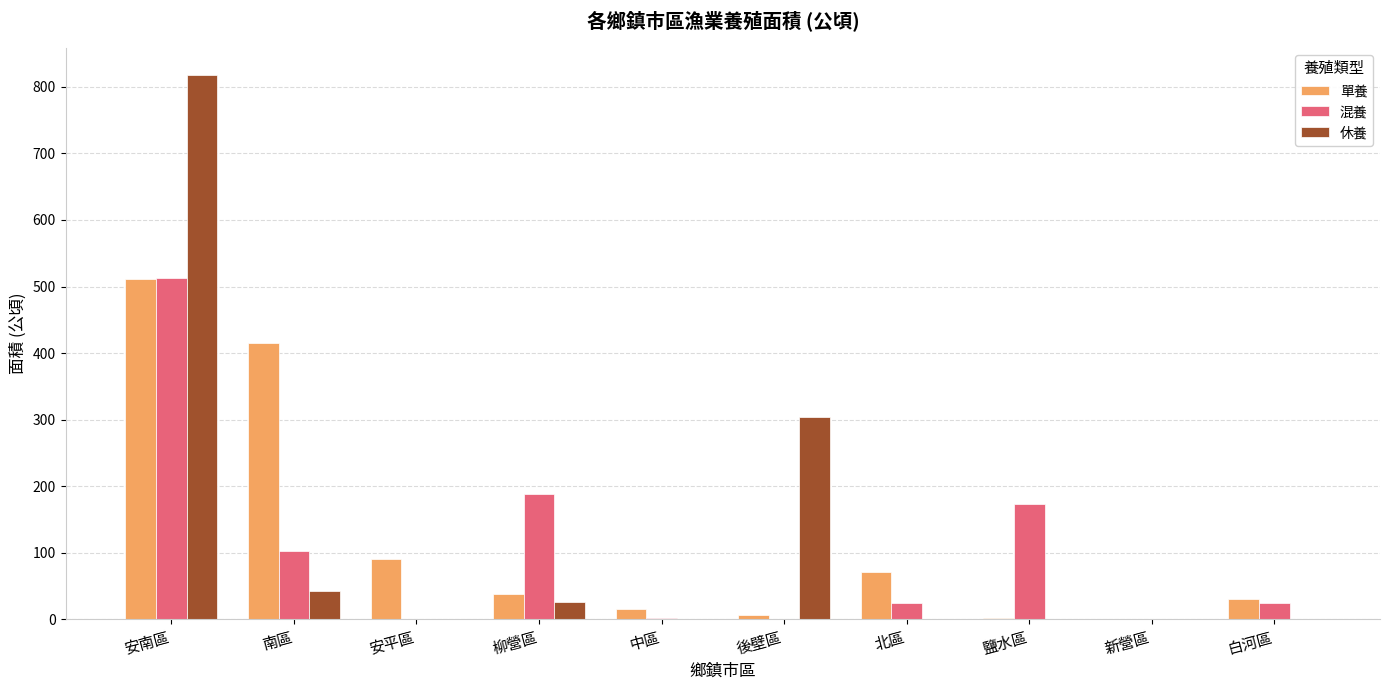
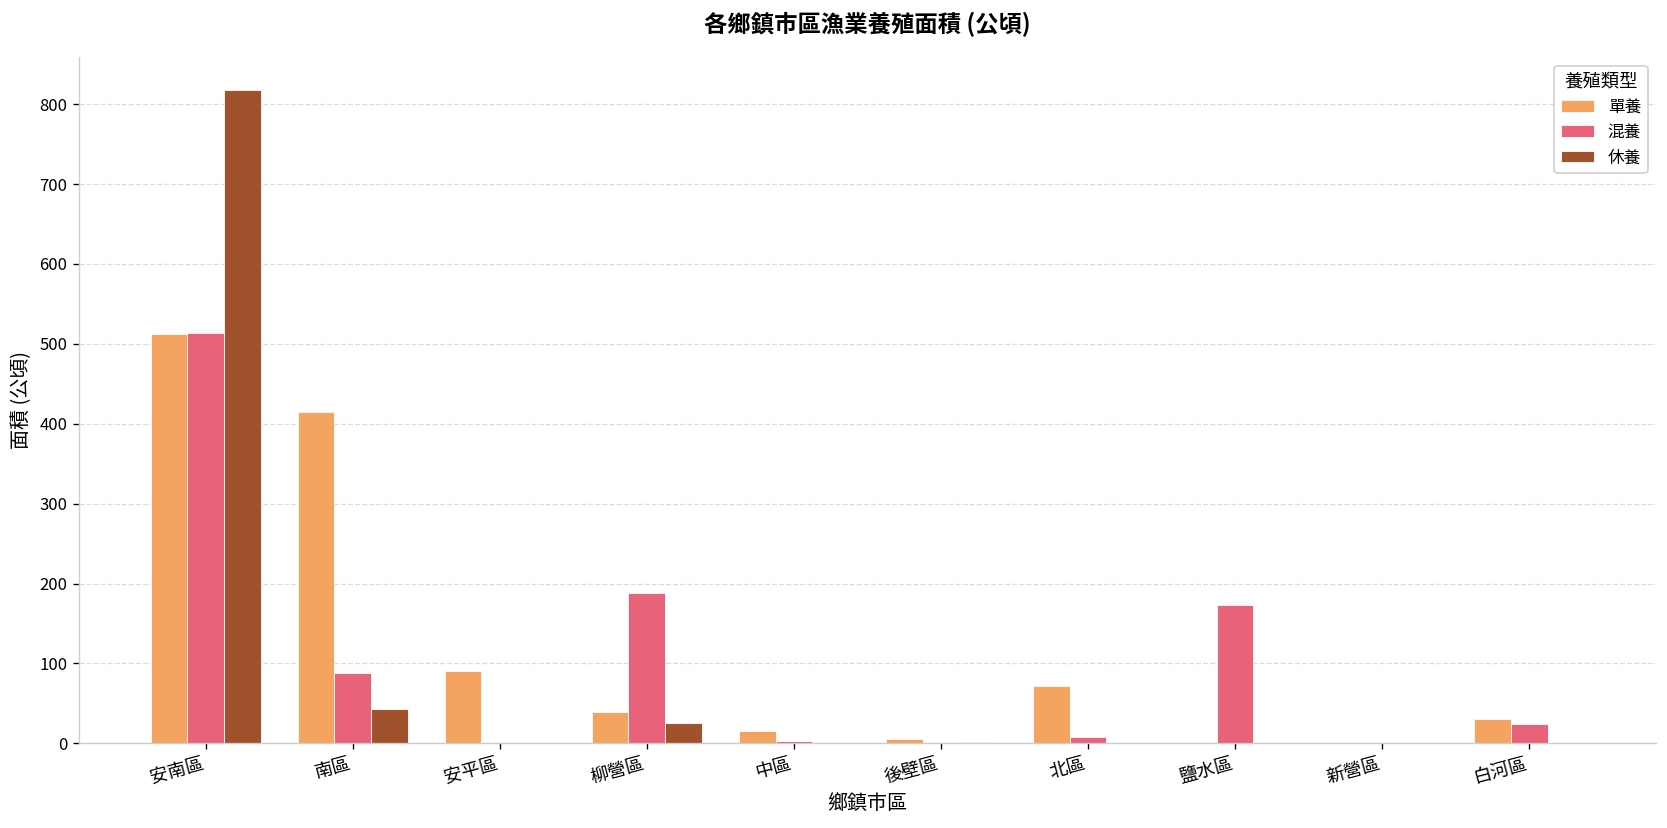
混養, 南區: 100 -> 90
休養, 後壁區: 300 -> 0
混養, 北區: 20 -> 10
